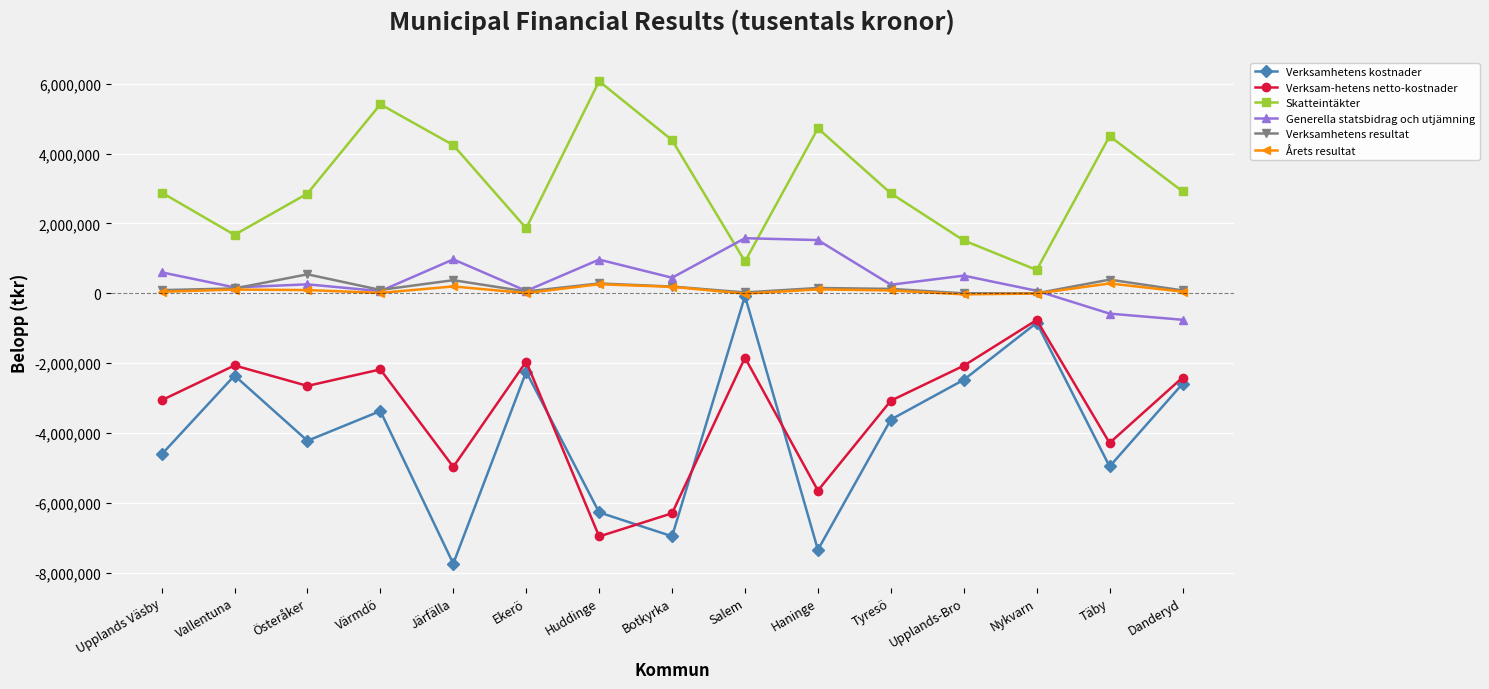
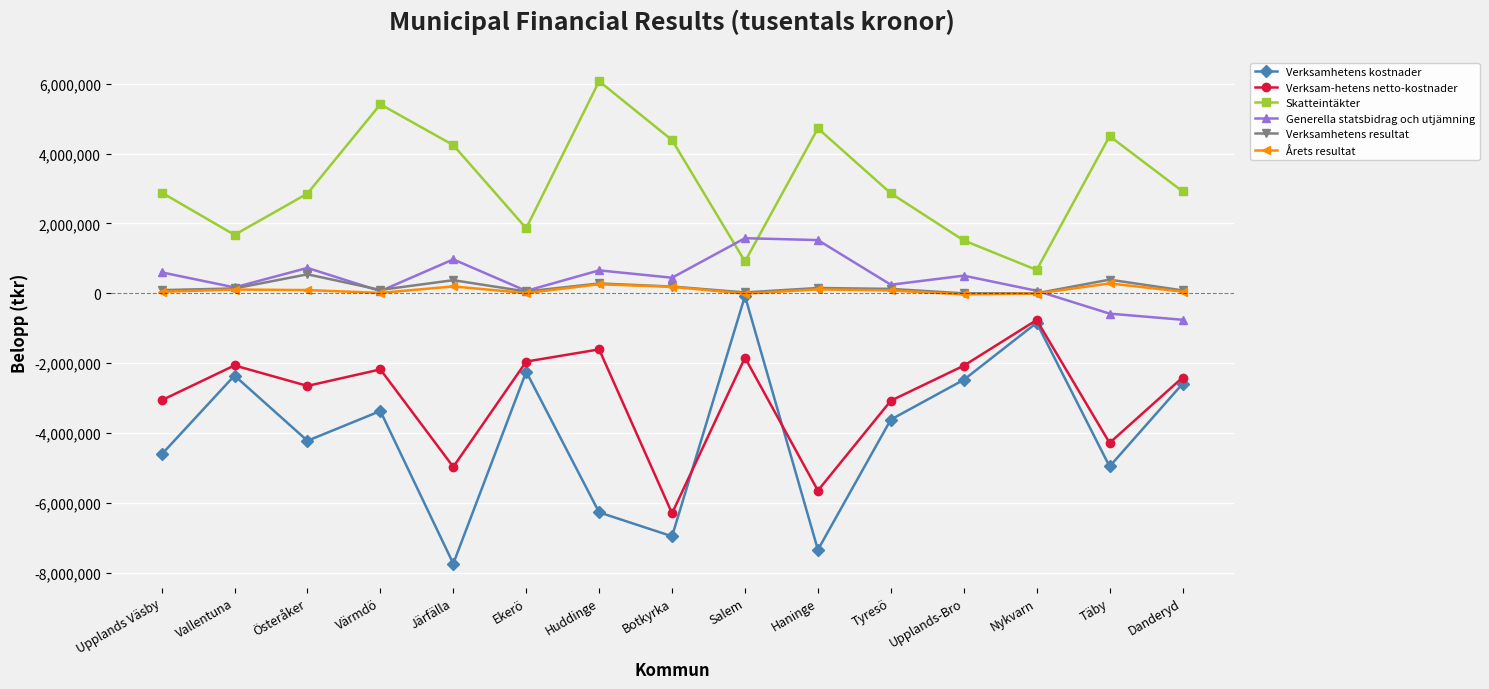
Generella statsbidrag och utjämning, Österåker: 300,000 -> 700,000
Verksam-hetens netto-kostnader, Huddinge: -7,000,000 -> -1,600,000
Generella statsbidrag och utjämning, Huddinge: 1,000,000 -> 700,000
